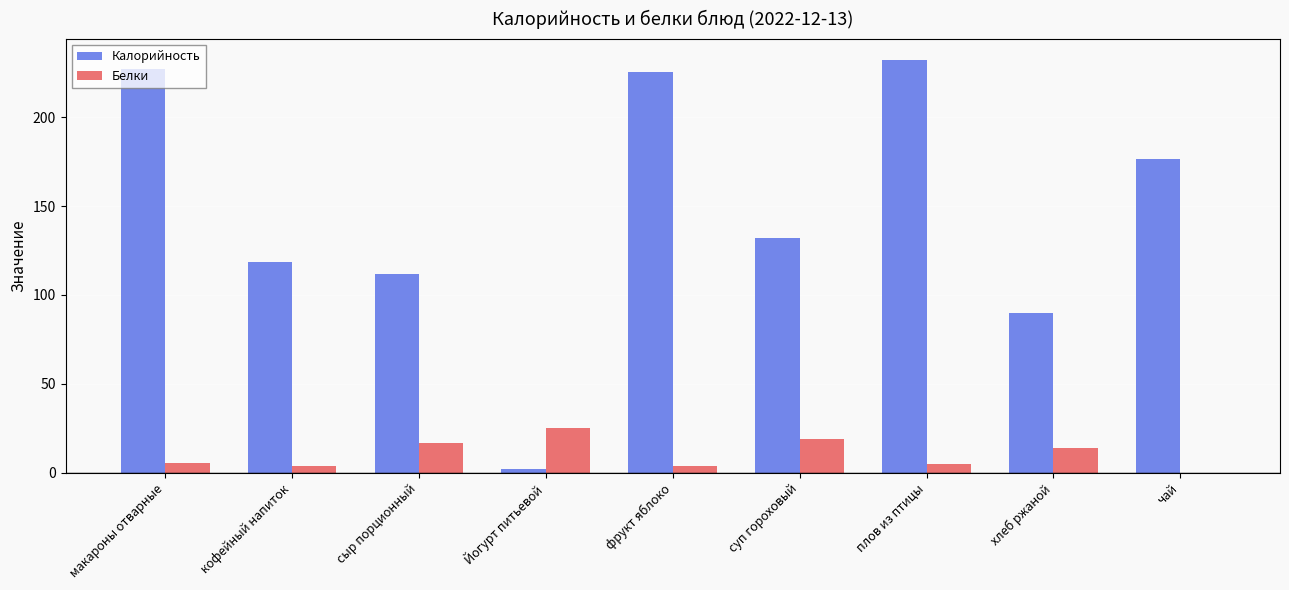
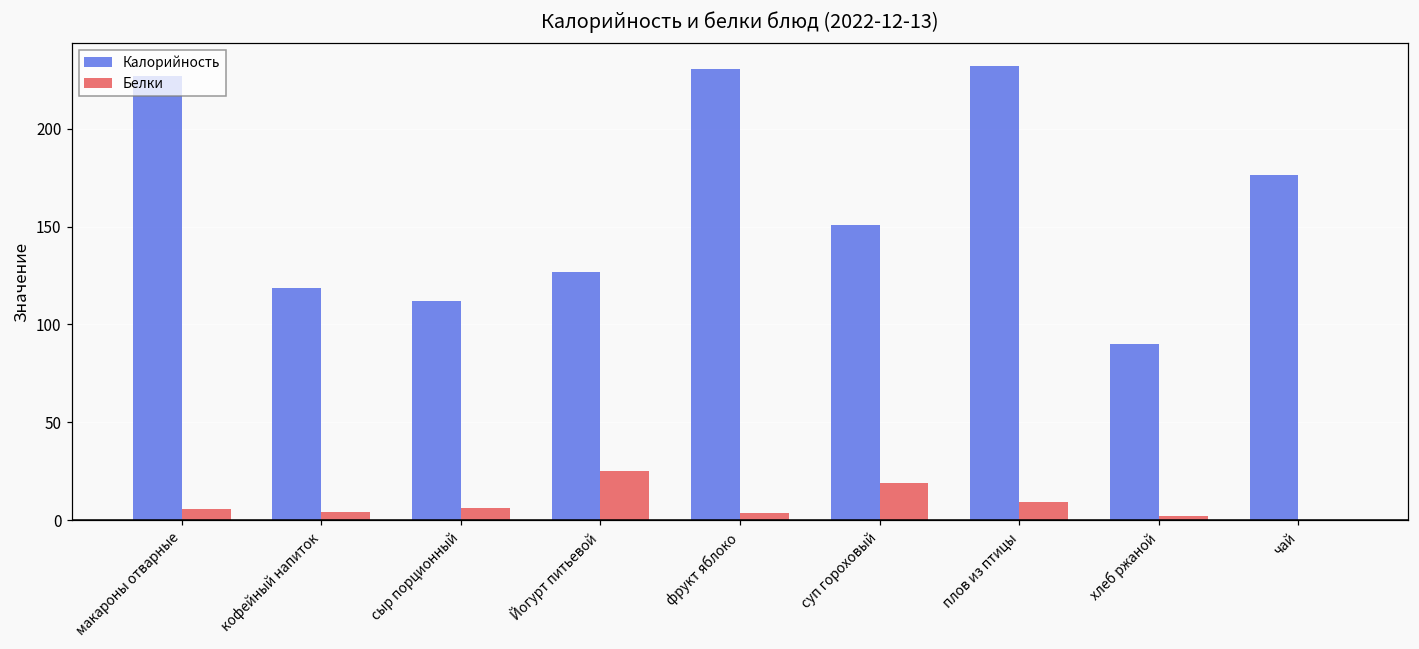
Белки, сыр порционный: 17 -> 6
Калорийность, Йогурт питьевой: 2 -> 127
Калорийность, фрукт яблоко: 226 -> 231
Калорийность, суп гороховый: 132 -> 151
Белки, плов из птицы: 5 -> 9
Белки, хлеб ржаной: 14 -> 2
